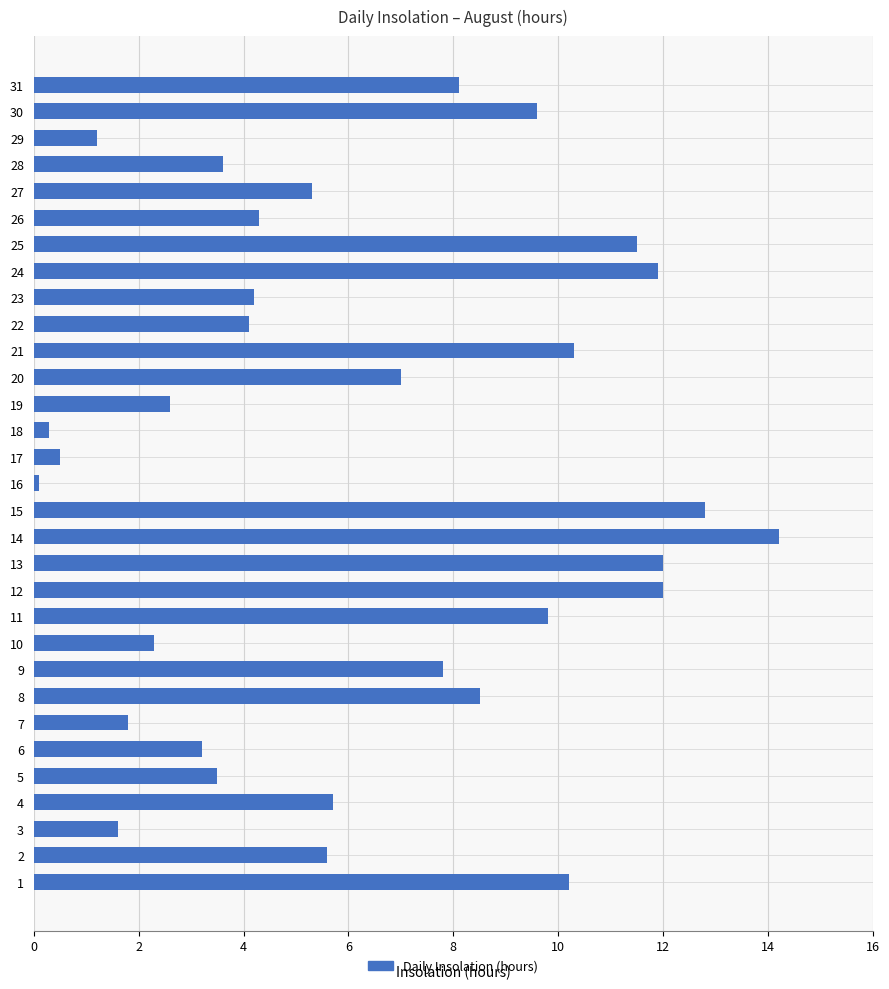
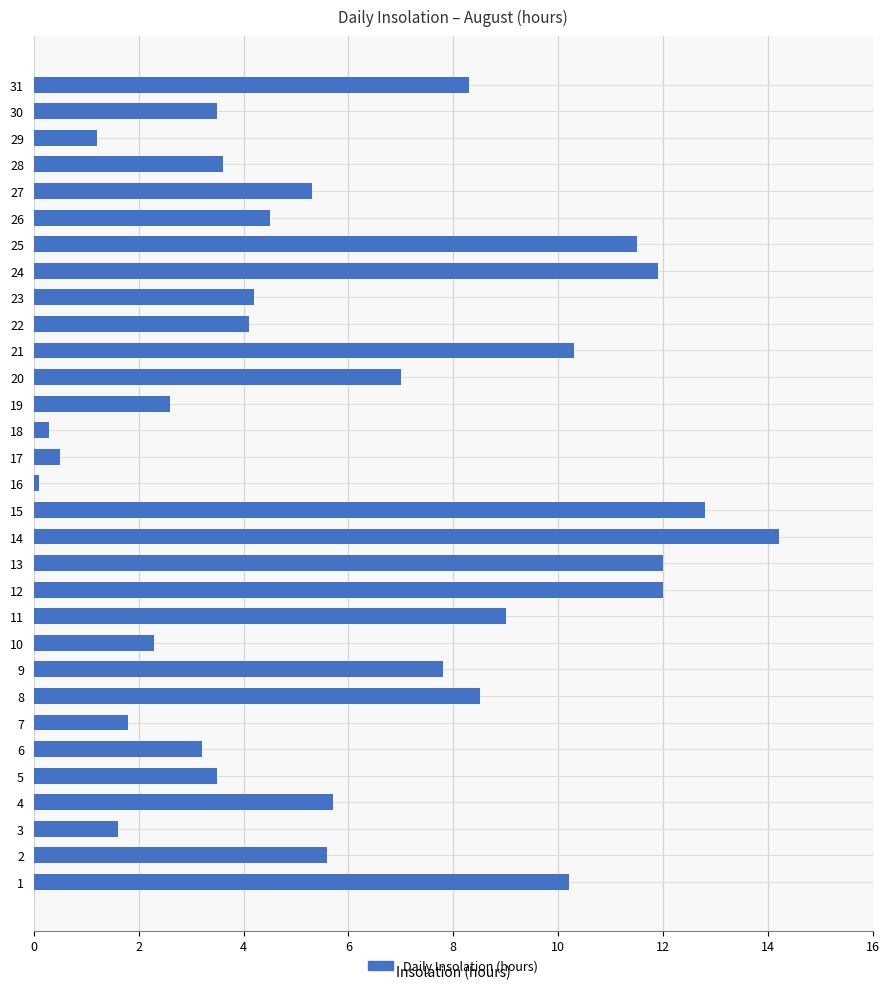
31: 8.1 -> 8.3
30: 9.6 -> 3.5
26: 4.3 -> 4.5
11: 9.8 -> 9.0
